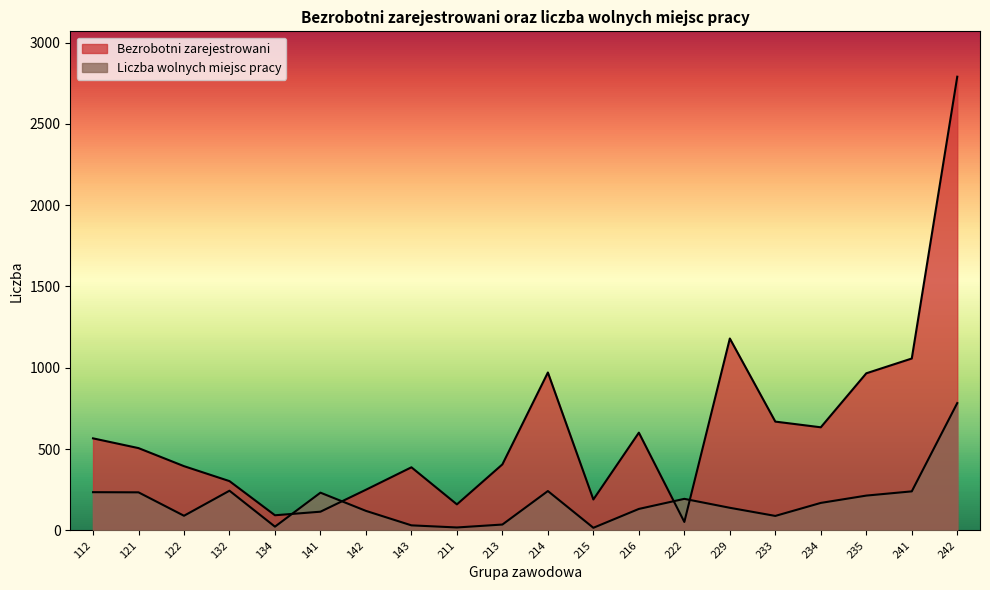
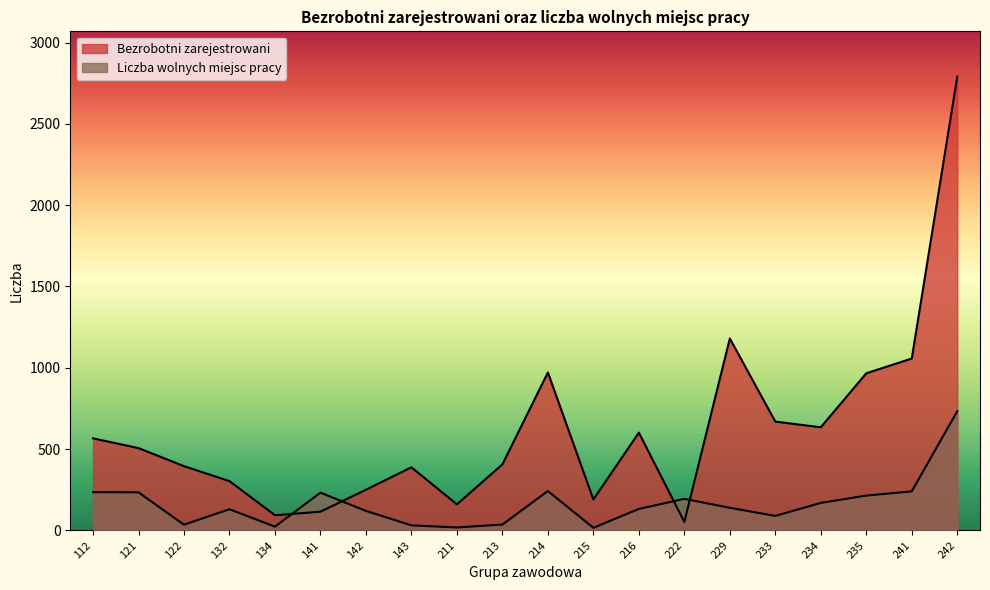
Liczba wolnych miejsc pracy, 122: 90 -> 40
Liczba wolnych miejsc pracy, 132: 240 -> 130
Liczba wolnych miejsc pracy, 242: 780 -> 730
